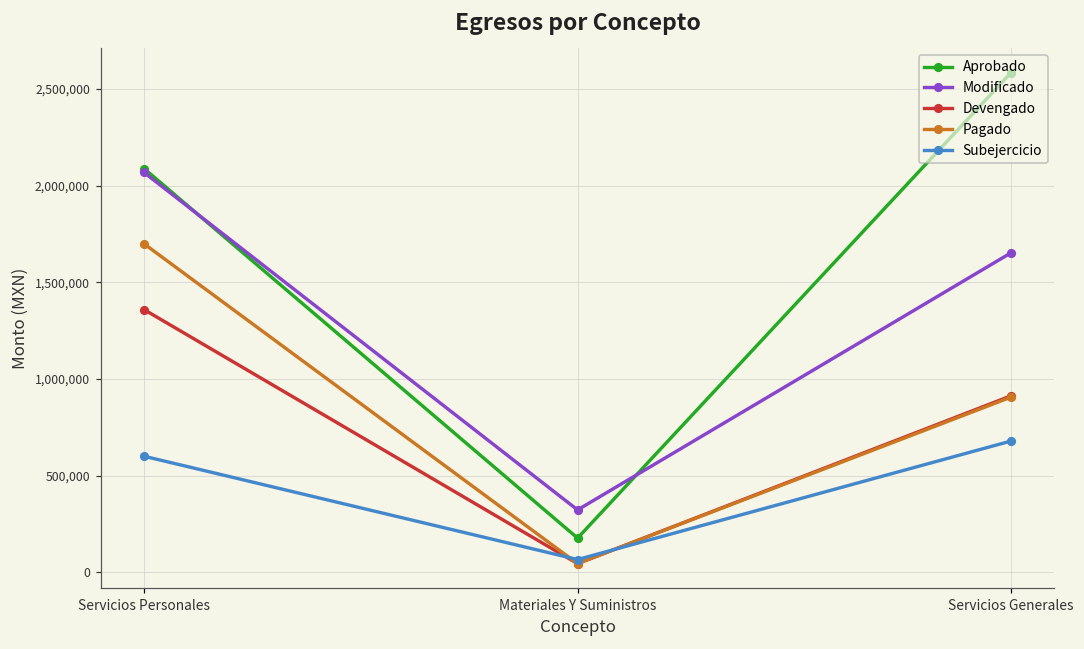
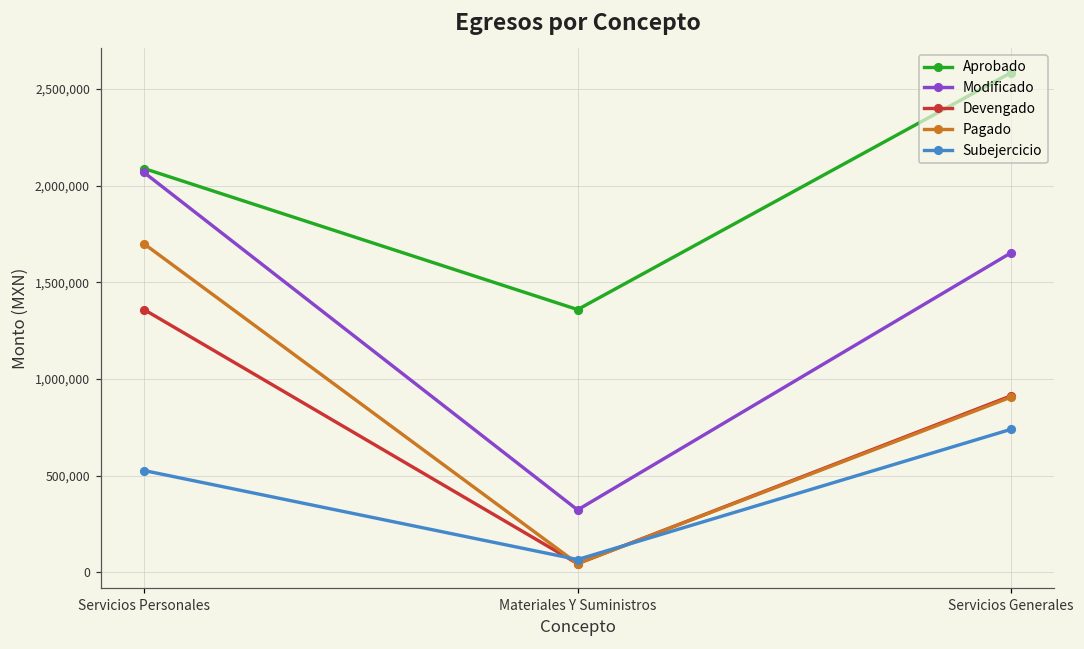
Subejercicio, Servicios Personales: 600,000 -> 530,000
Aprobado, Materiales Y Suministros: 180,000 -> 1,360,000
Subejercicio, Servicios Generales: 680,000 -> 740,000
